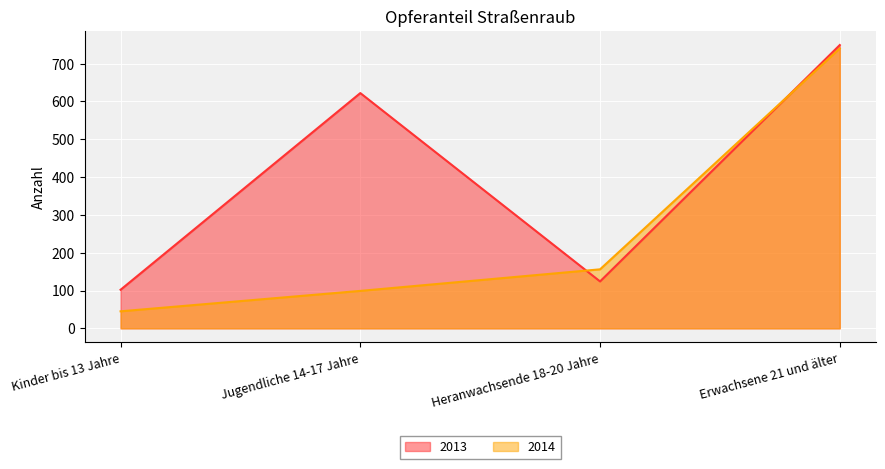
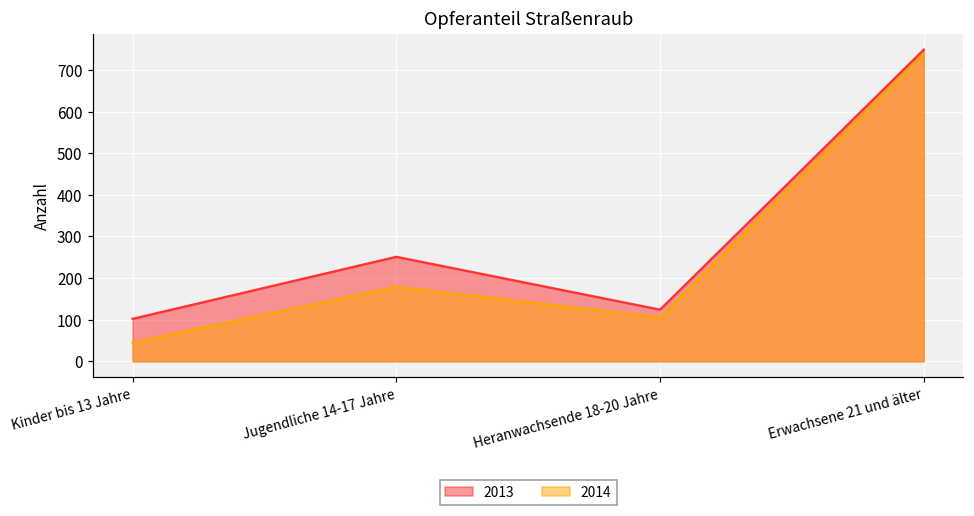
2013, Jugendliche 14-17 Jahre: 620 -> 250
2014, Jugendliche 14-17 Jahre: 100 -> 180
2014, Heranwachsende 18-20 Jahre: 160 -> 110
